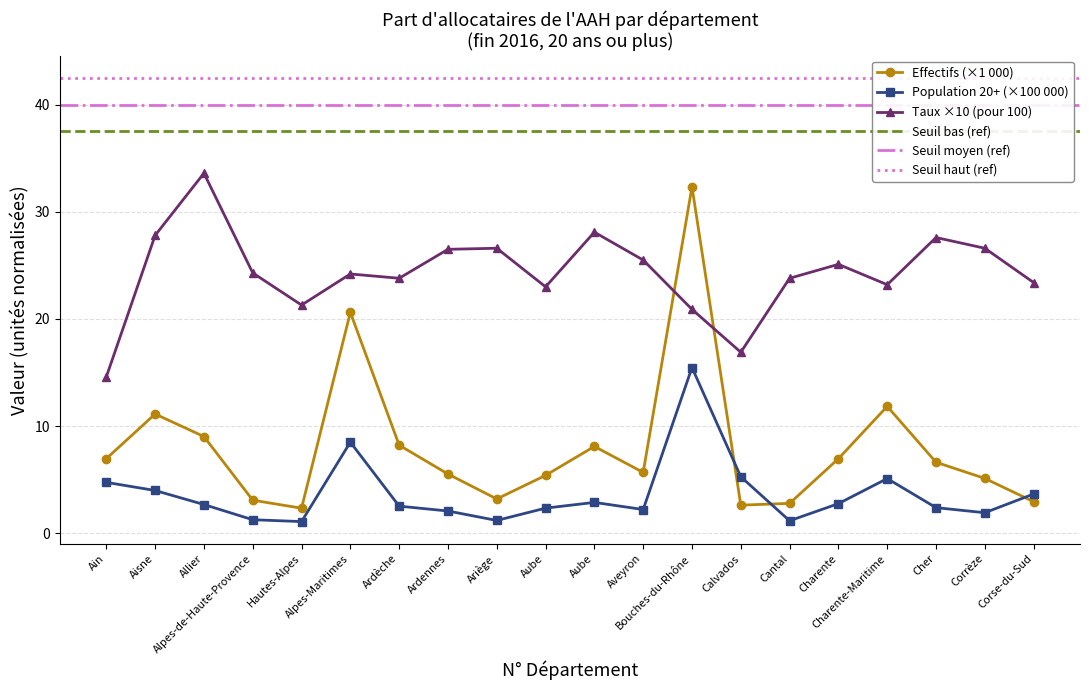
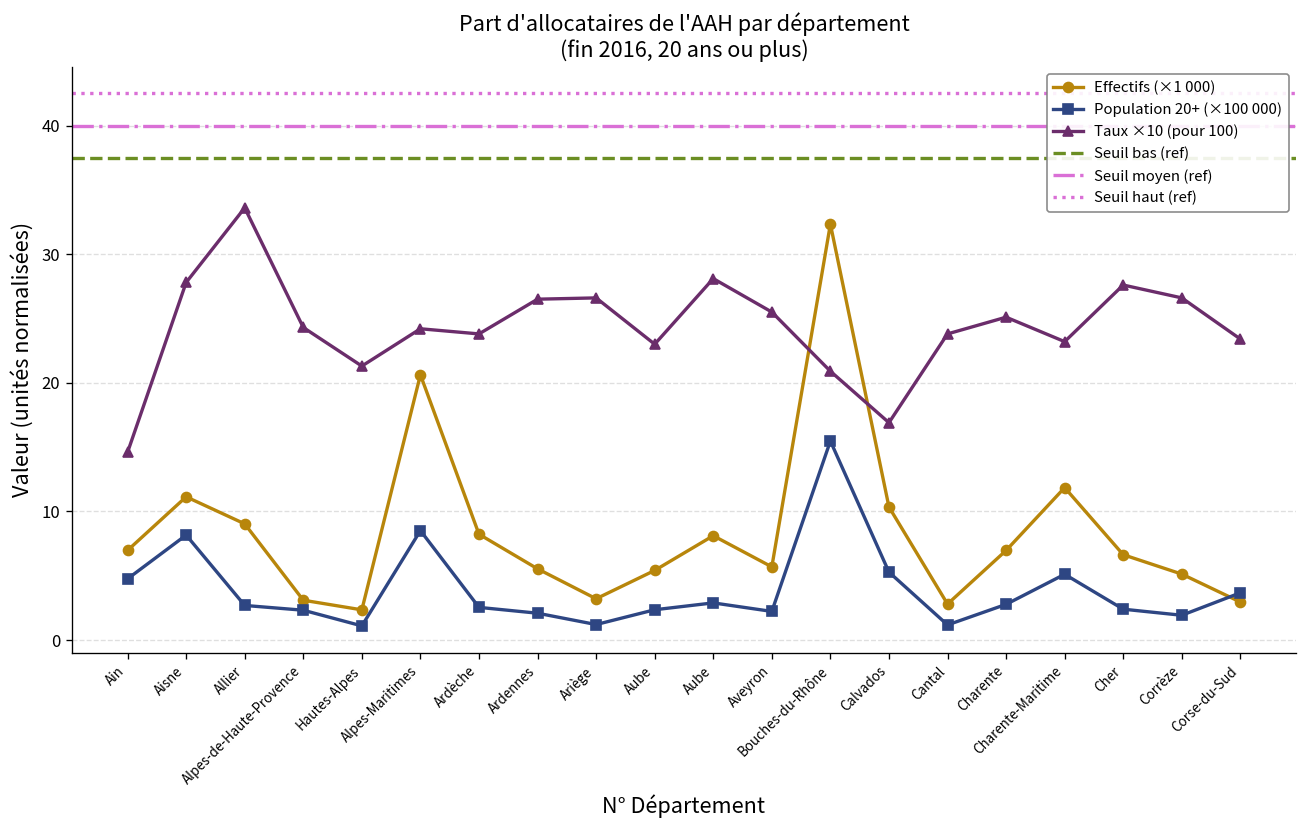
Population 20+ (×100 000), Aisne: 4.0 -> 8.2
Population 20+ (×100 000), Alpes-de-Haute-Provence: 1.3 -> 2.3
Effectifs (×1 000), Calvados: 2.6 -> 10.3
